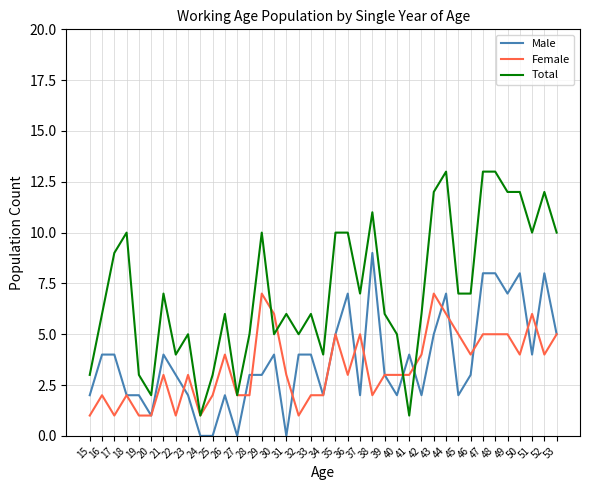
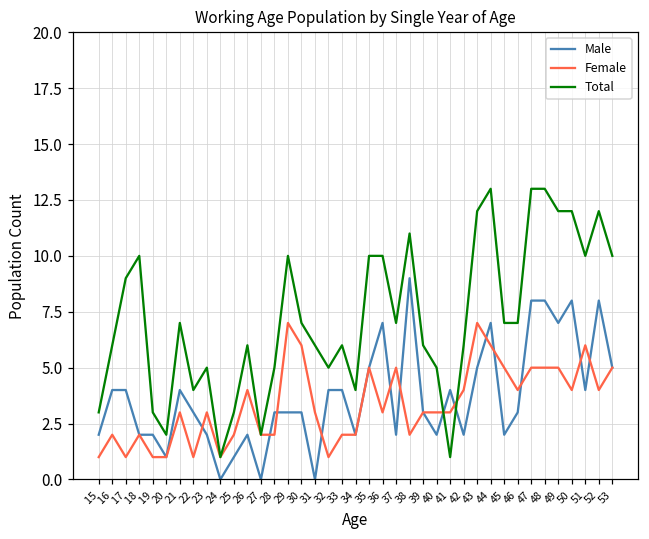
Male, 25: 0 -> 1
Male, 30: 4 -> 3
Total, 30: 5 -> 7
